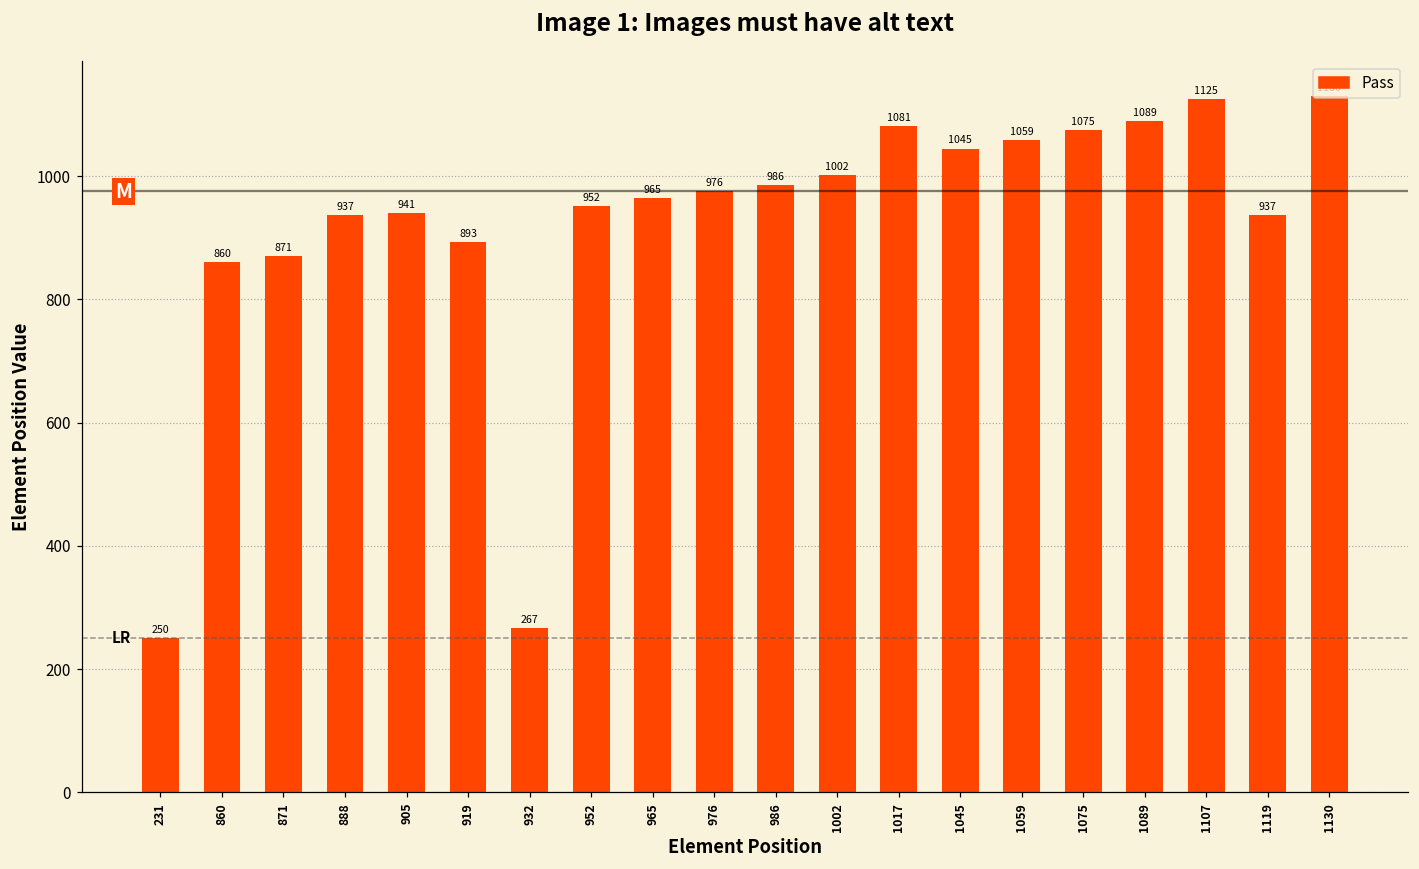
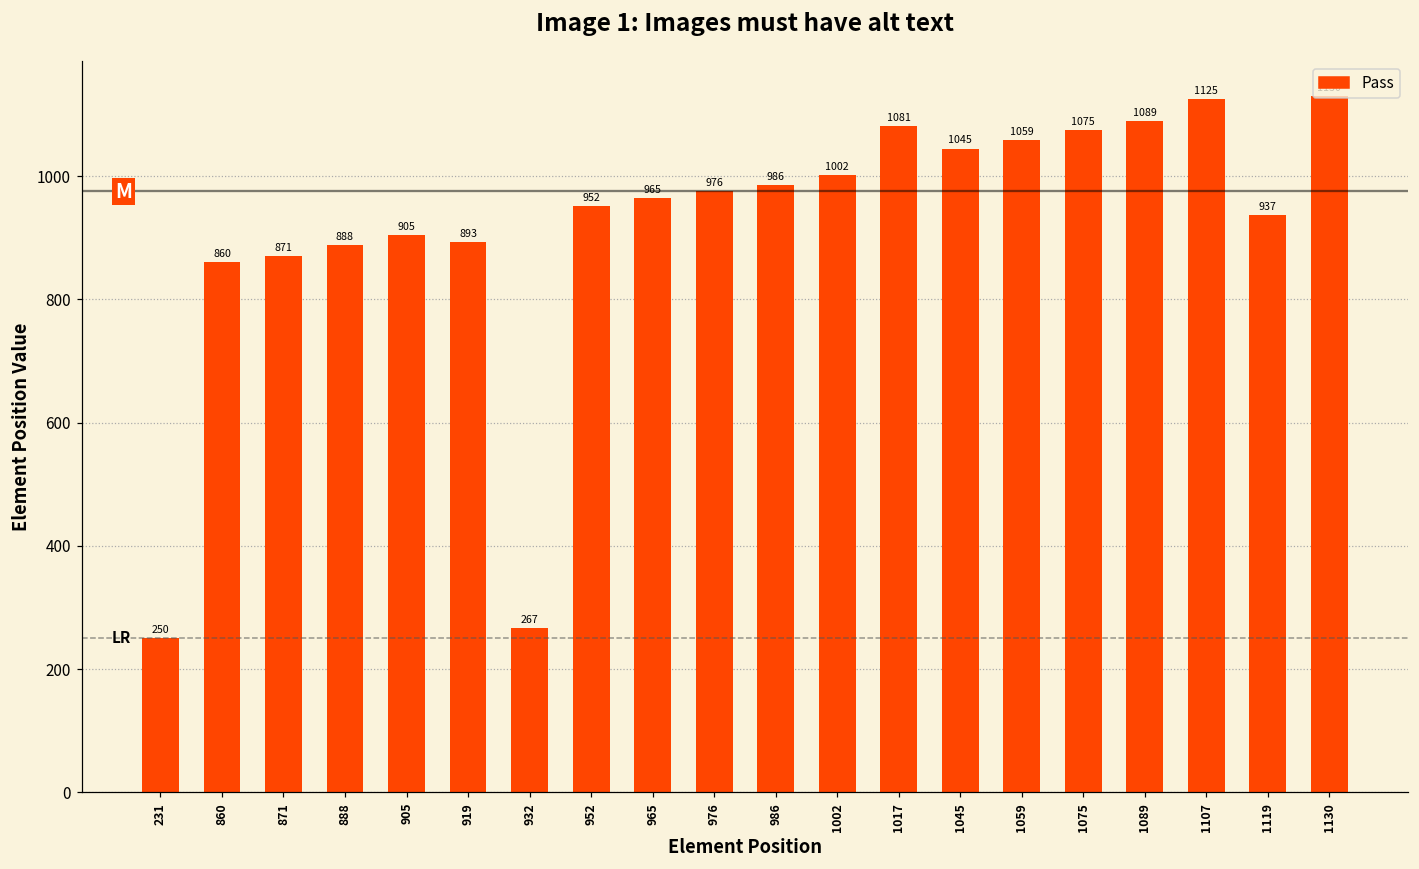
888: 937 -> 888
905: 941 -> 905
